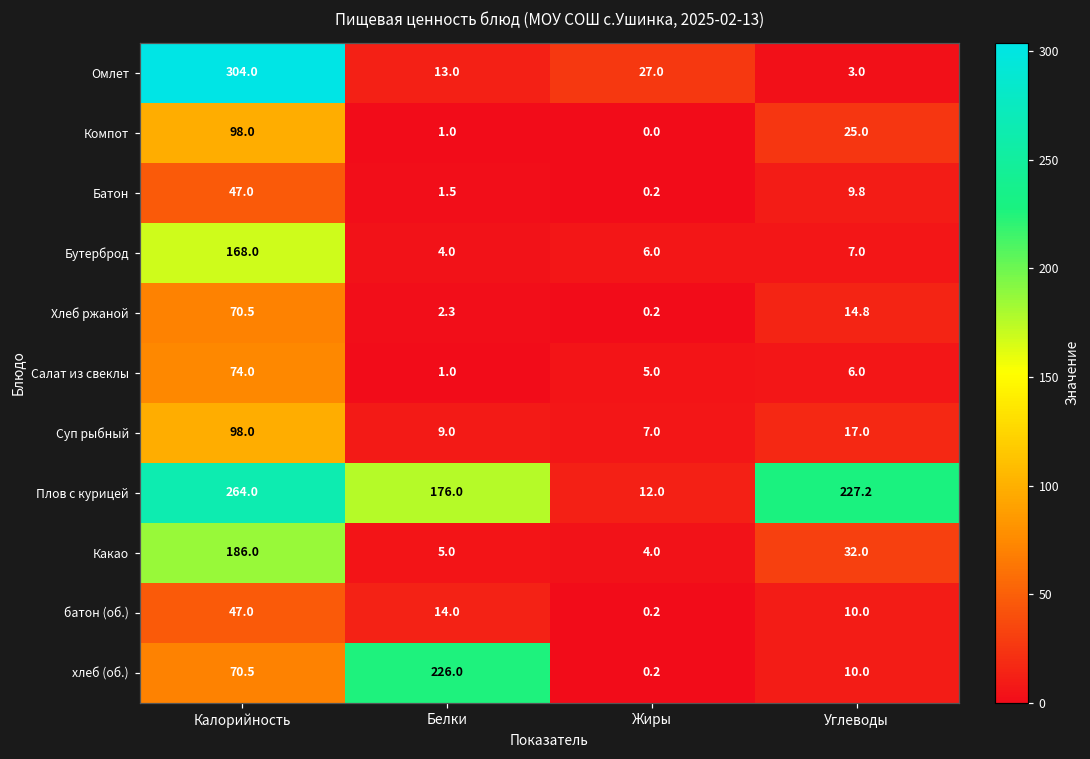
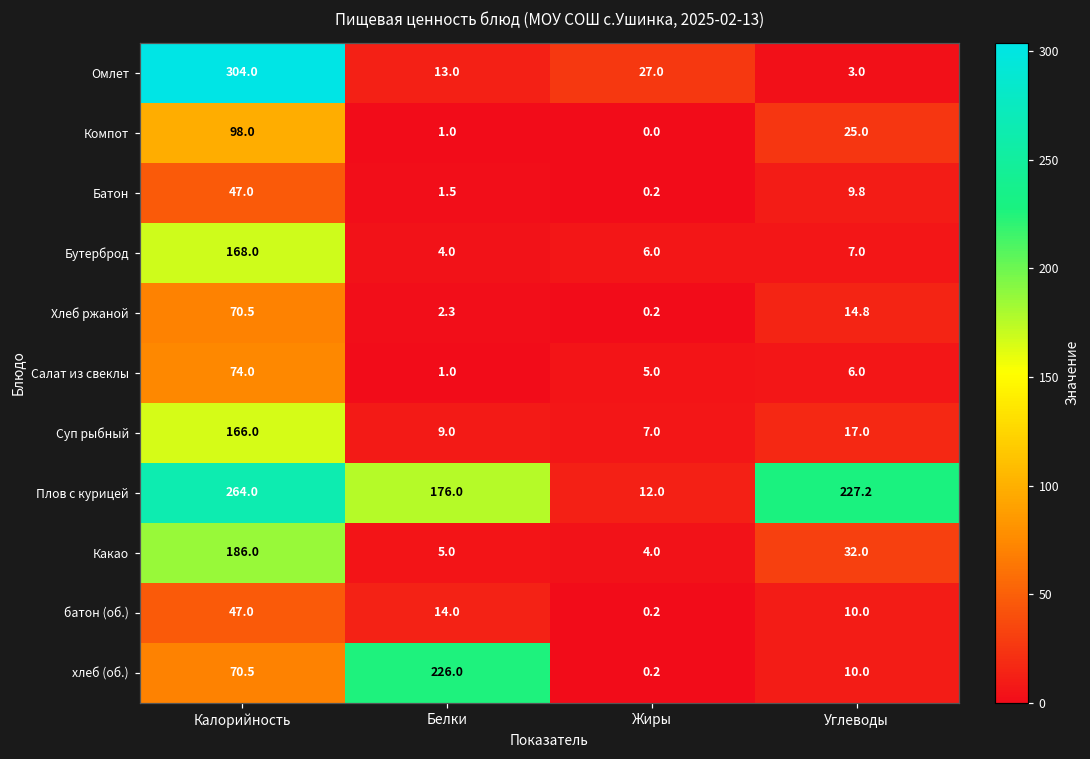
Суп рыбный, Калорийность: 98.0 -> 166.0
